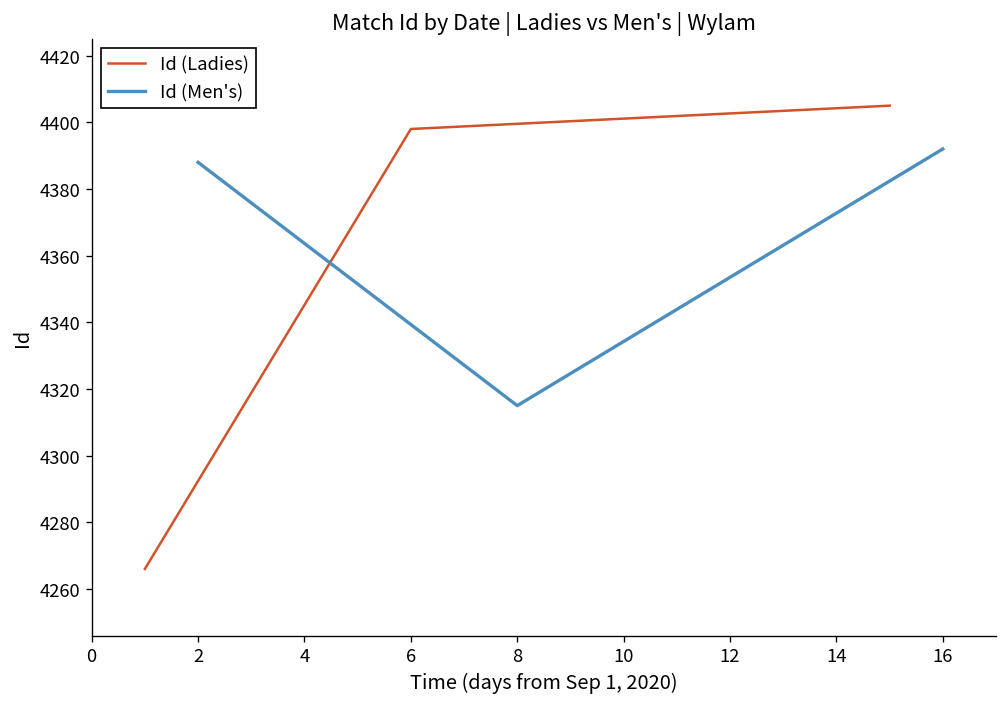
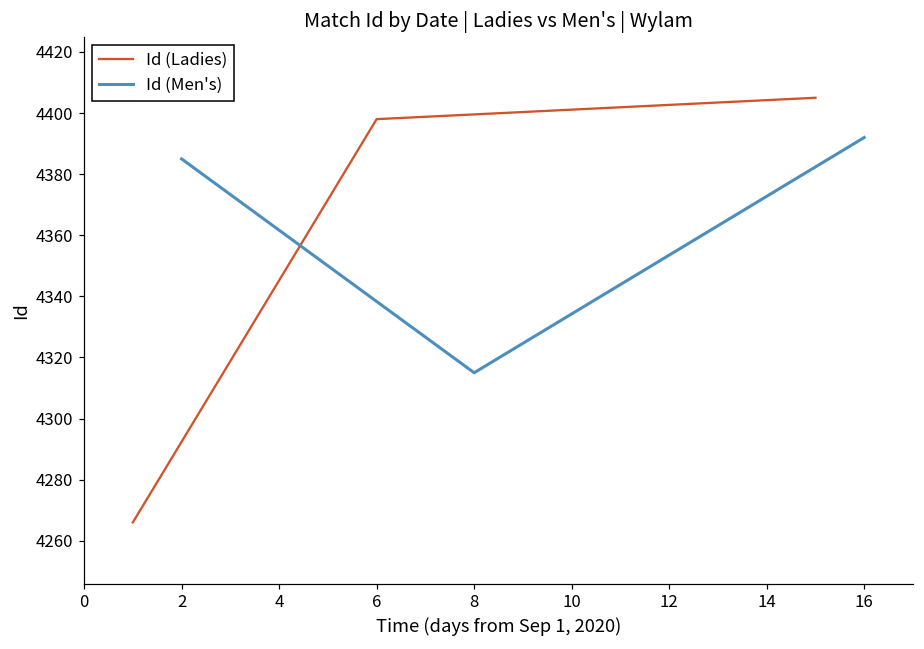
Id (Men's), 2: 4388 -> 4385
